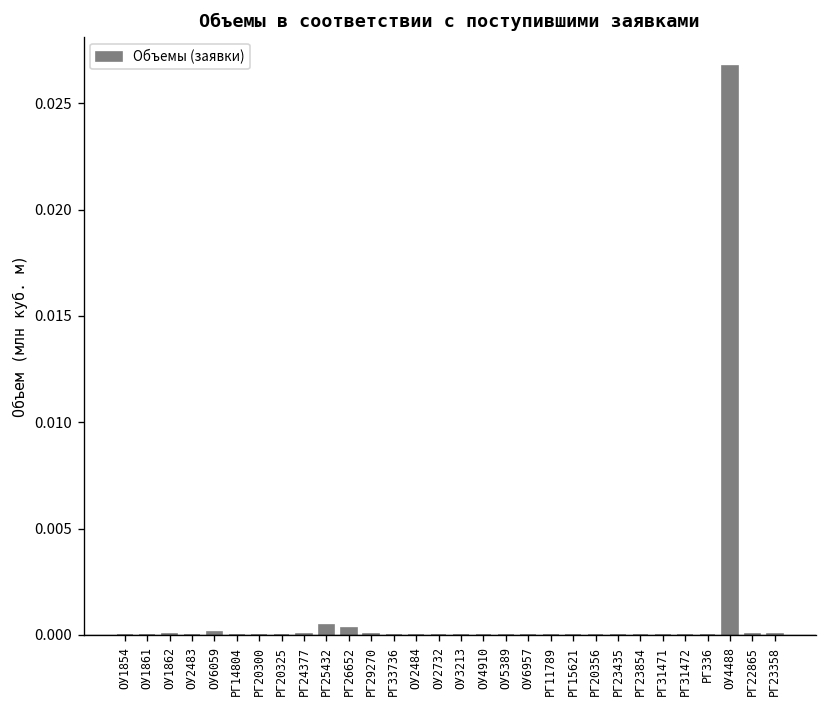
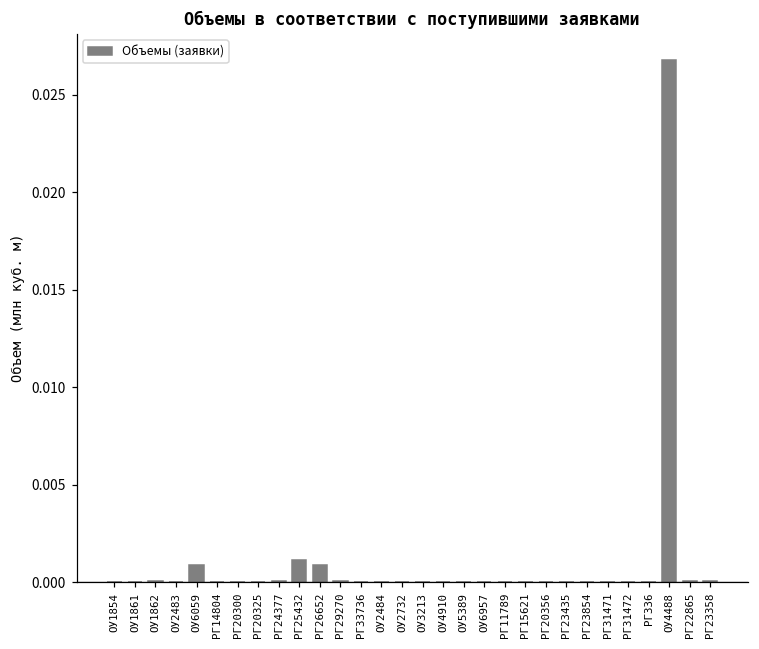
ОУ6059: 0.0001 -> 0.0009
РГ25432: 0.0005 -> 0.0012
РГ26652: 0.0003 -> 0.0009
